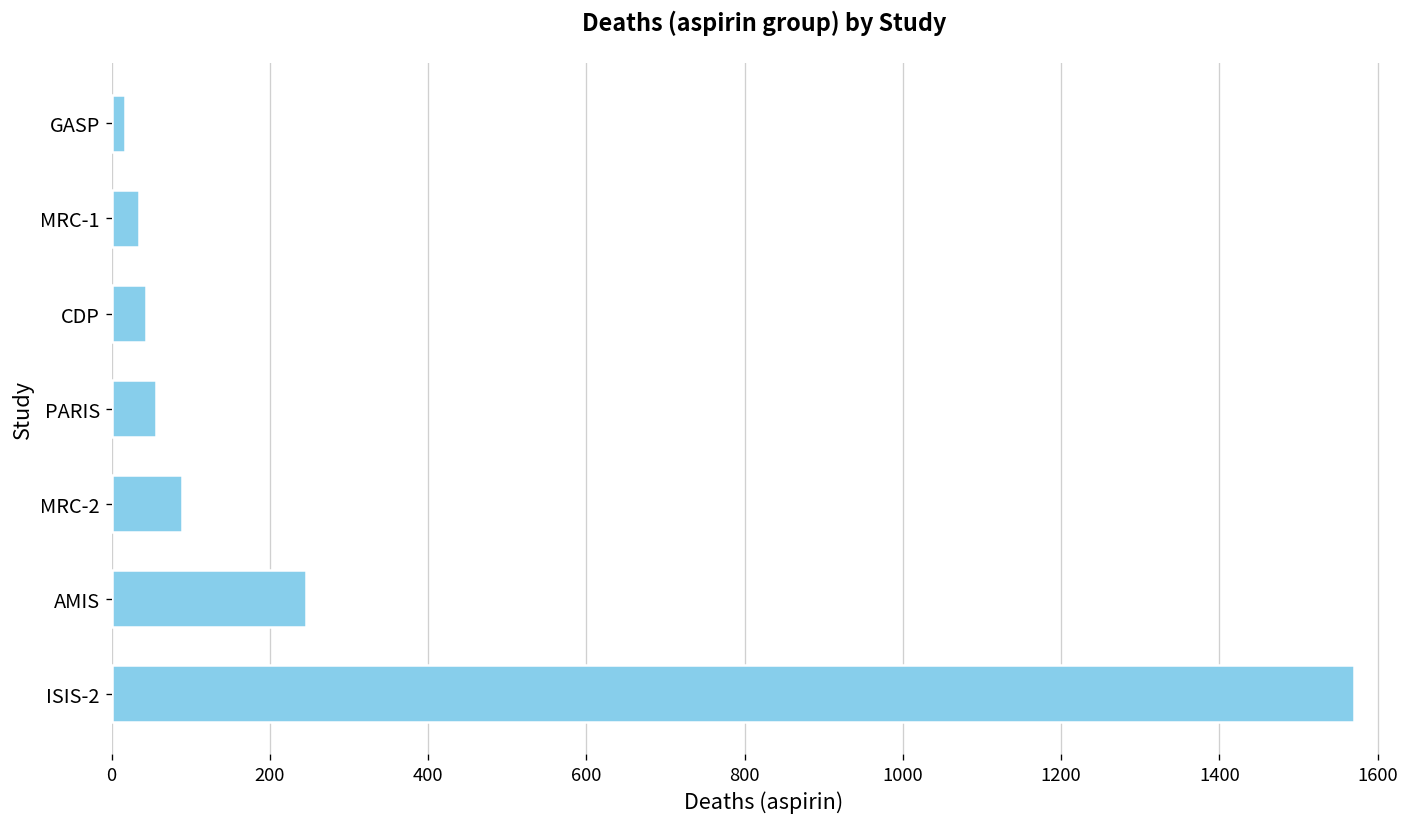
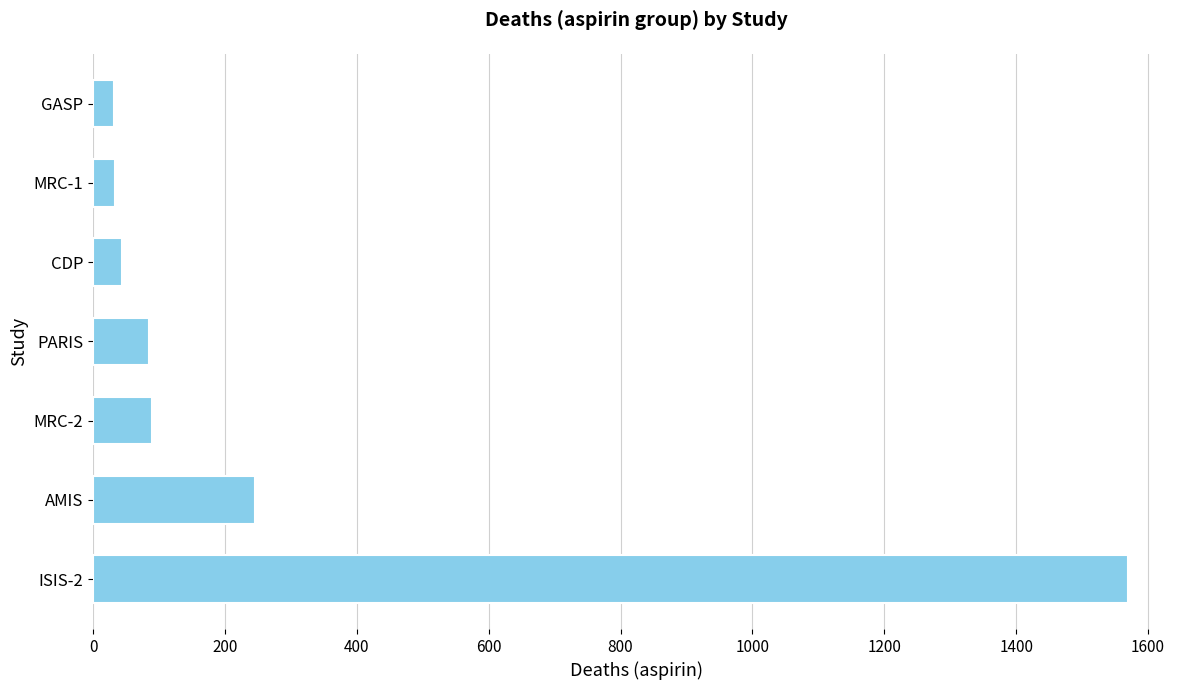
GASP: 20 -> 30
PARIS: 60 -> 90
